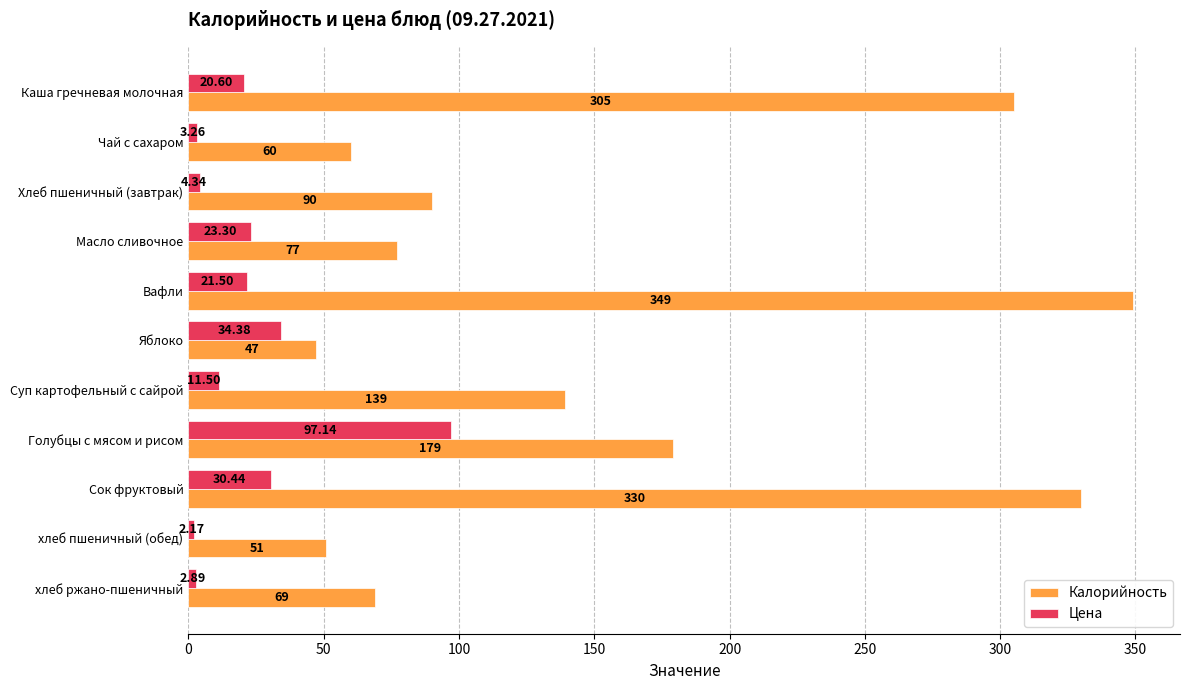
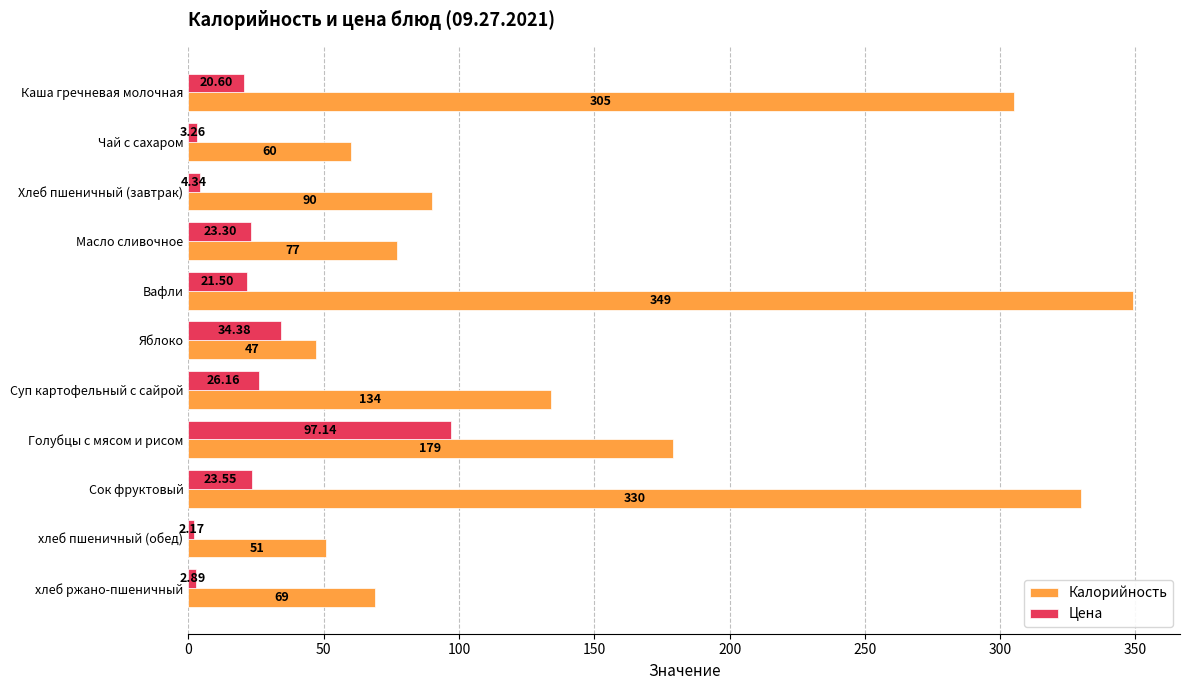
Цена, Суп картофельный с сайрой: 11.50 -> 26.16
Калорийность, Суп картофельный с сайрой: 139 -> 134
Цена, Сок фруктовый: 30.44 -> 23.55
